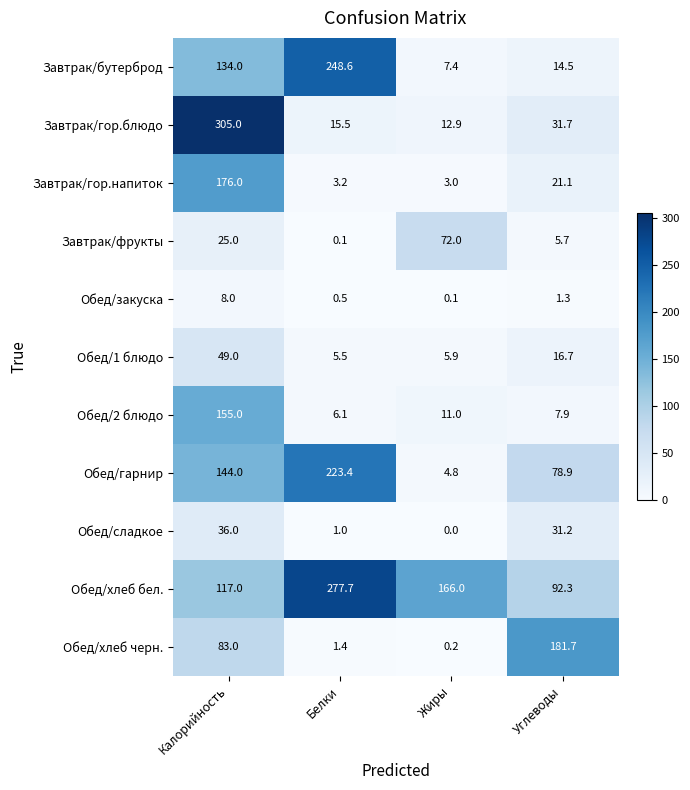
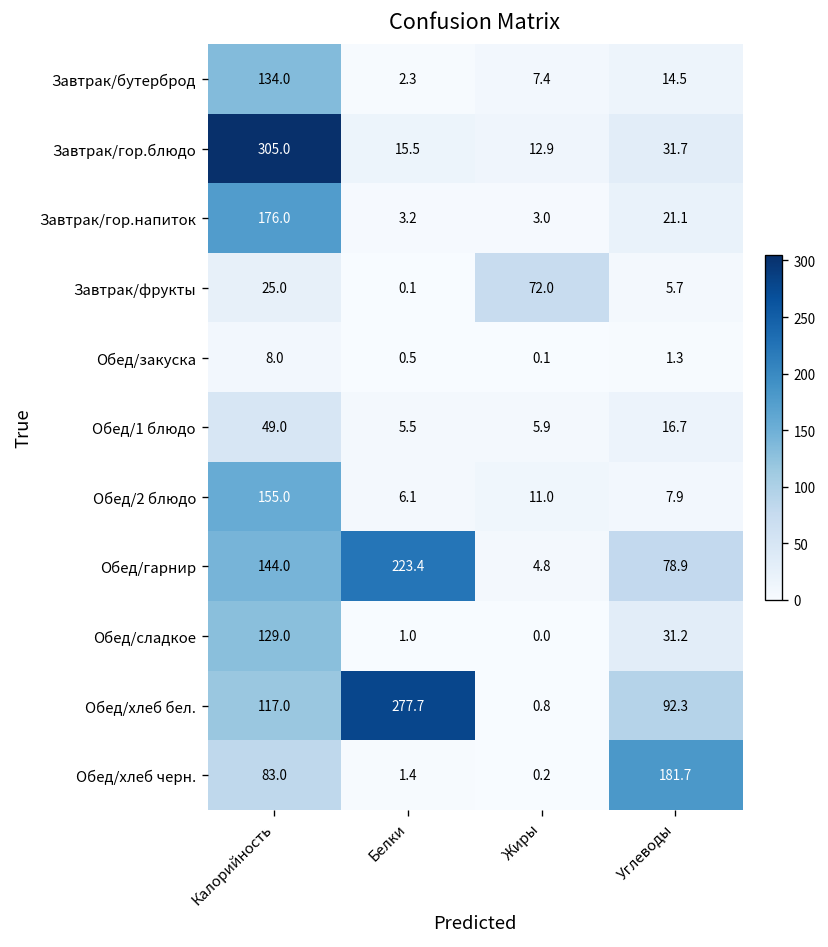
Завтрак/бутерброд, Белки: 248.6 -> 2.3
Обед/сладкое, Калорийность: 36.0 -> 129.0
Обед/хлеб бел., Жиры: 166.0 -> 0.8
